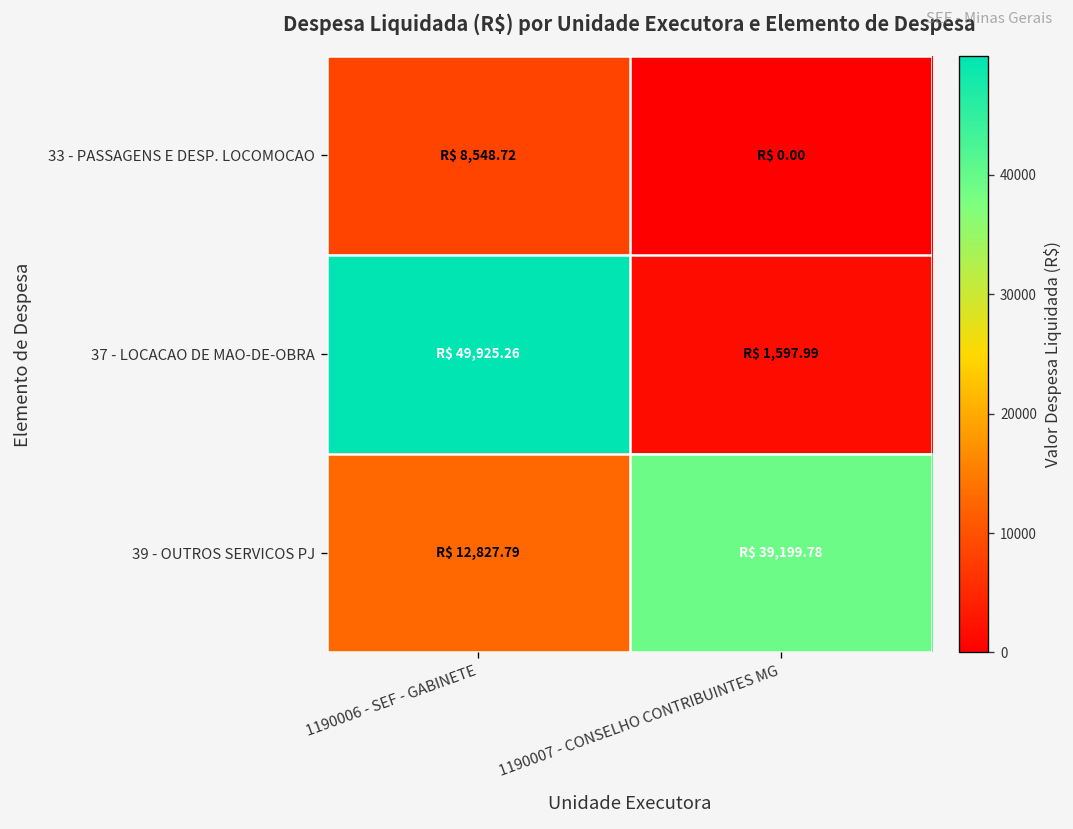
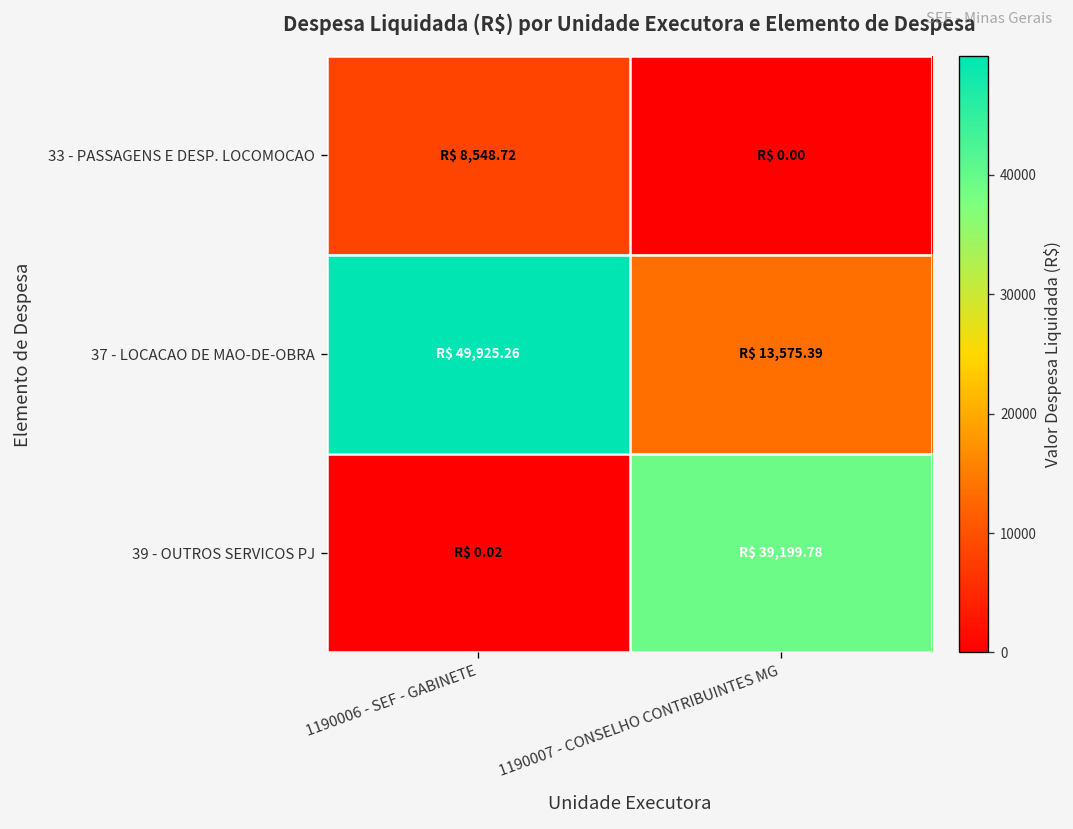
37 - LOCACAO DE MAO-DE-OBRA, 1190007 - CONSELHO CONTRIBUINTES MG: 1,597.99 -> 13,575.39
39 - OUTROS SERVICOS PJ, 1190006 - SEF - GABINETE: 12,827.79 -> 0.02
